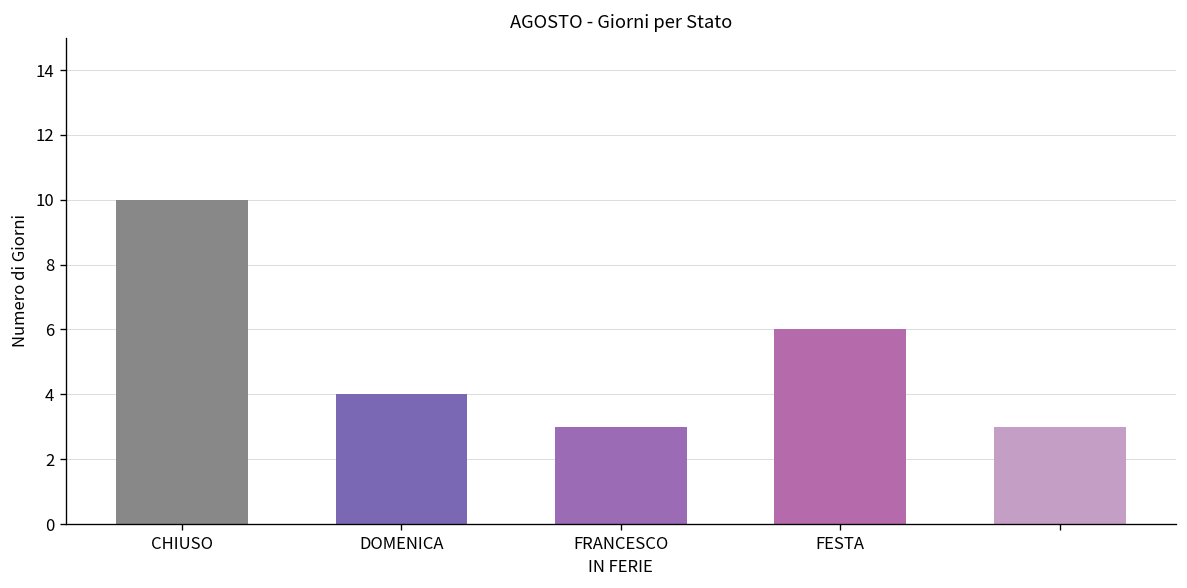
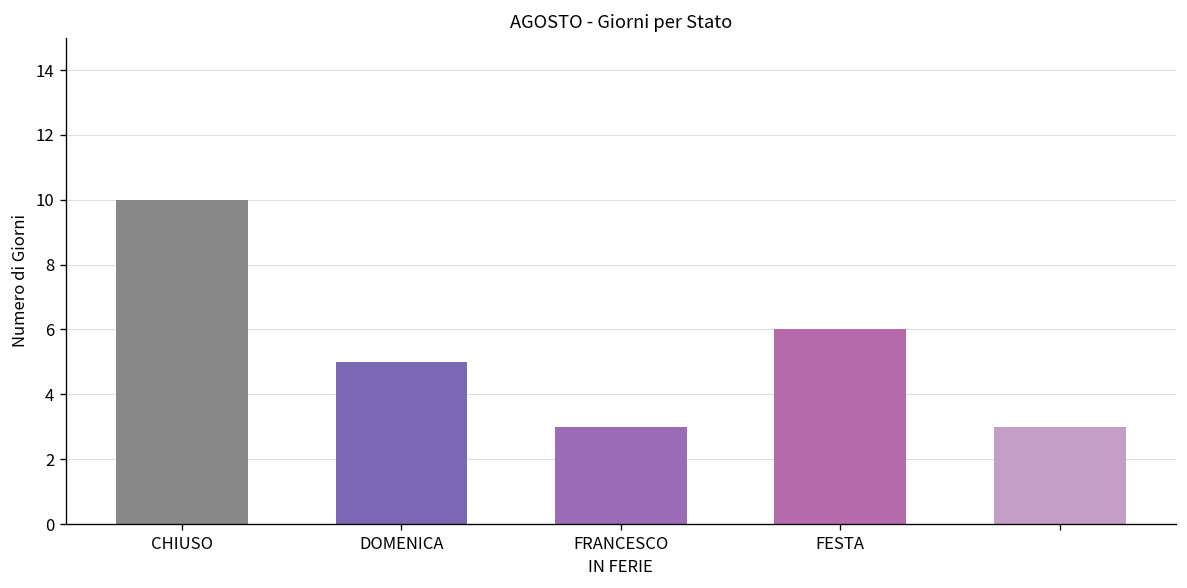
DOMENICA: 4 -> 5
